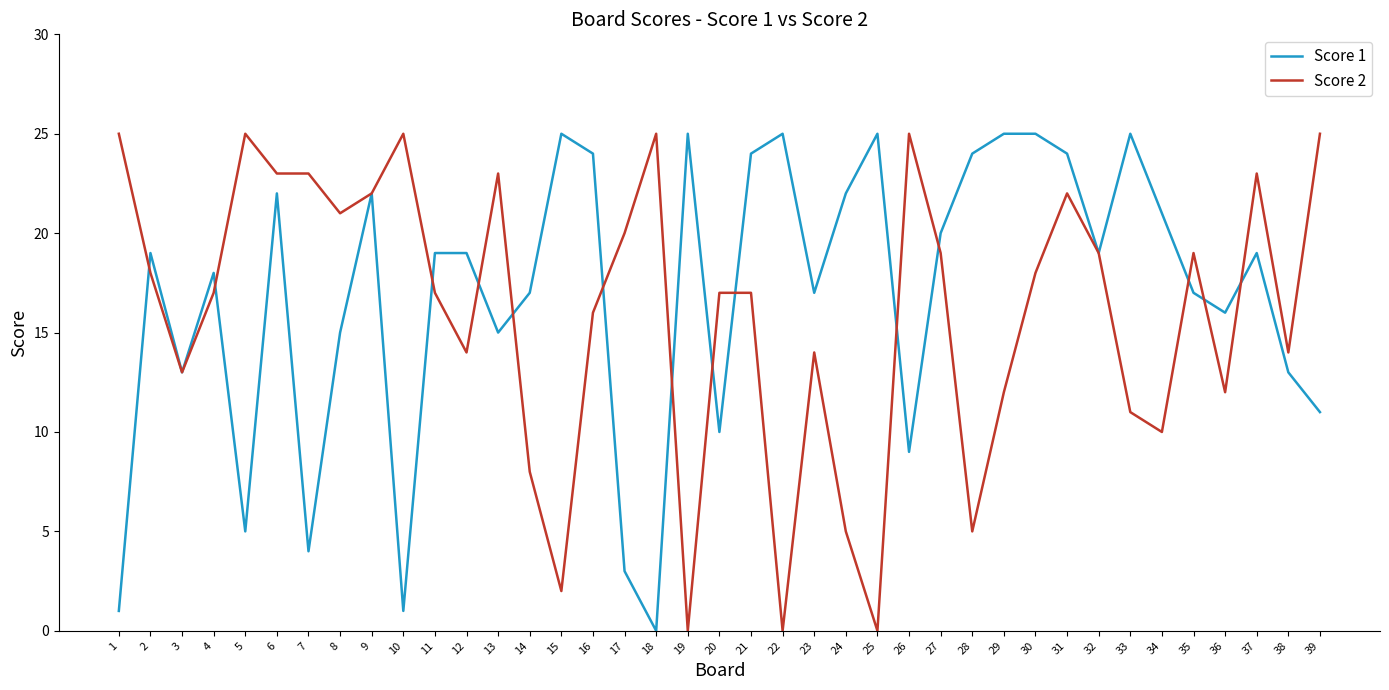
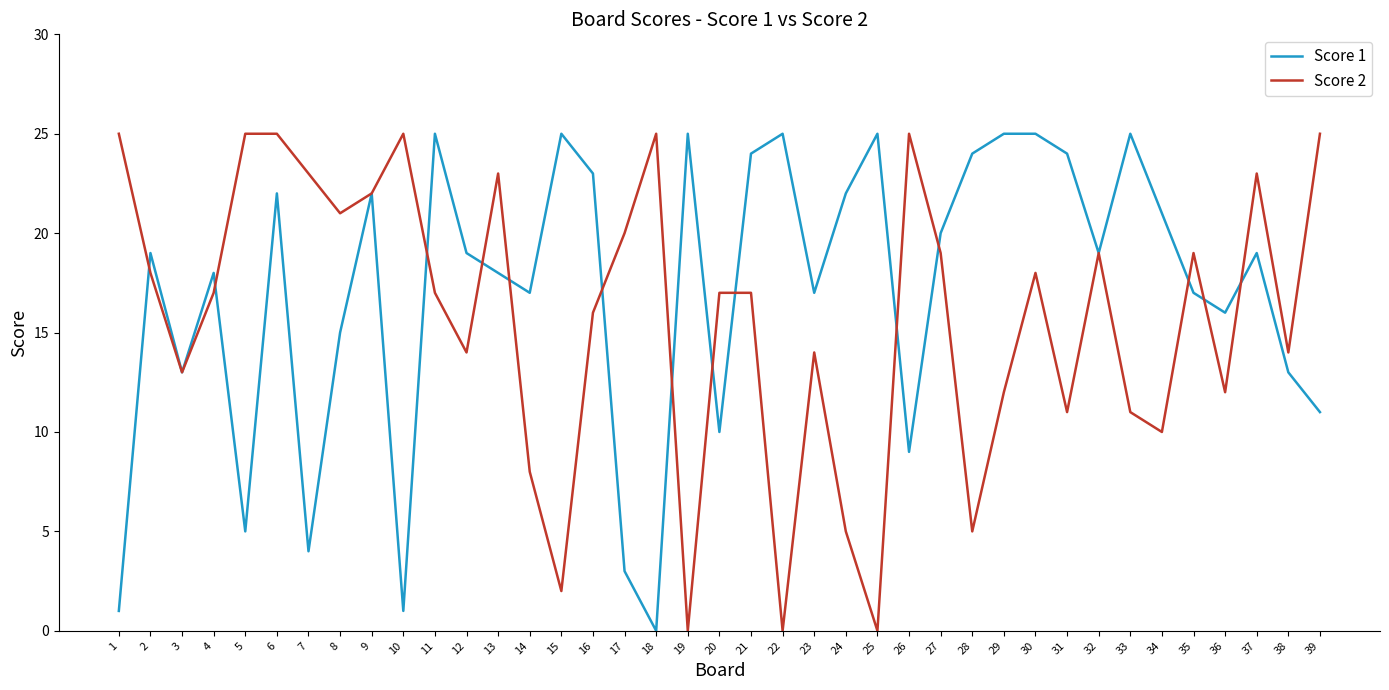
Score 2, 6: 23 -> 25
Score 1, 11: 19 -> 25
Score 1, 13: 15 -> 18
Score 1, 16: 24 -> 23
Score 2, 31: 22 -> 11
